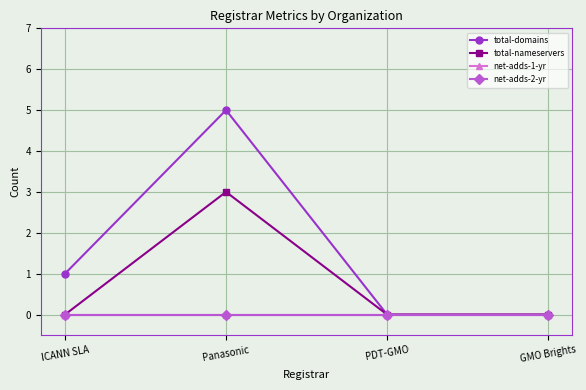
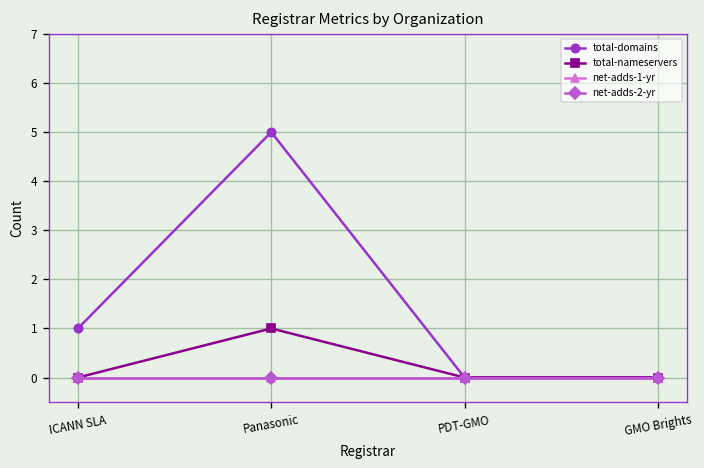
total-nameservers, Panasonic: 3 -> 1
